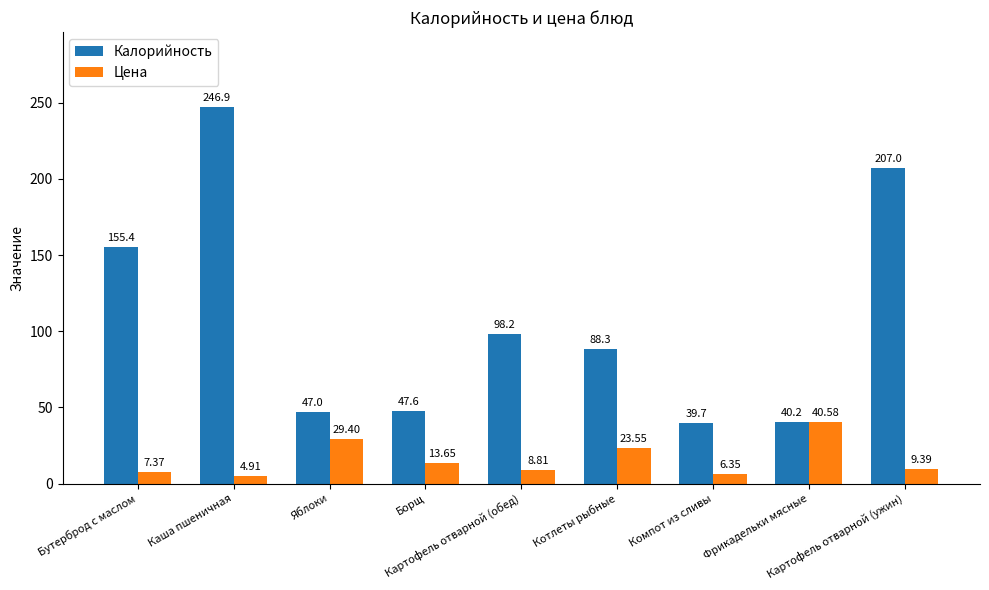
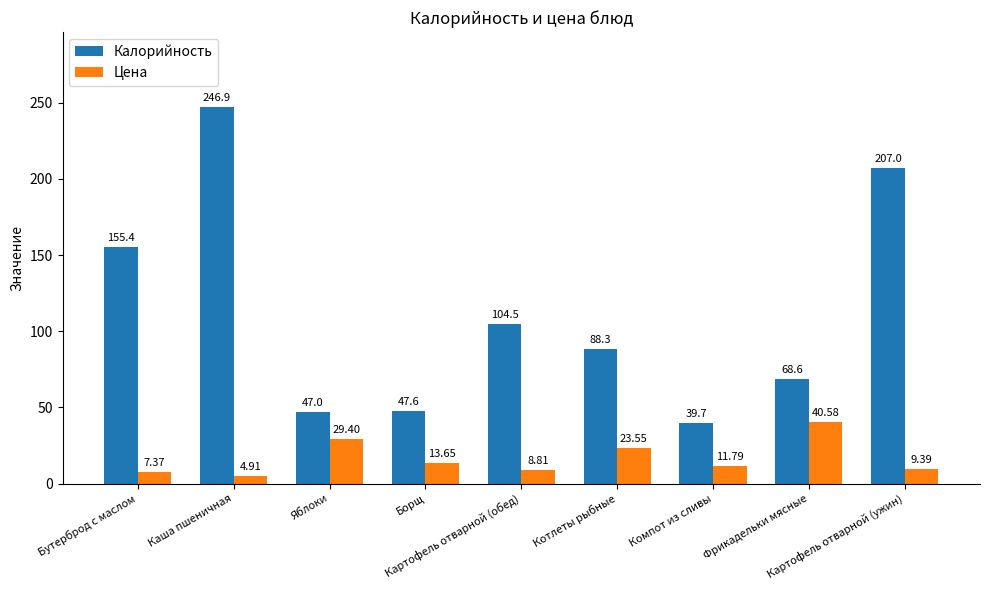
Калорийность, Картофель отварной (обед): 98.2 -> 104.5
Цена, Компот из сливы: 6.35 -> 11.79
Калорийность, Фрикадельки мясные: 40.2 -> 68.6
